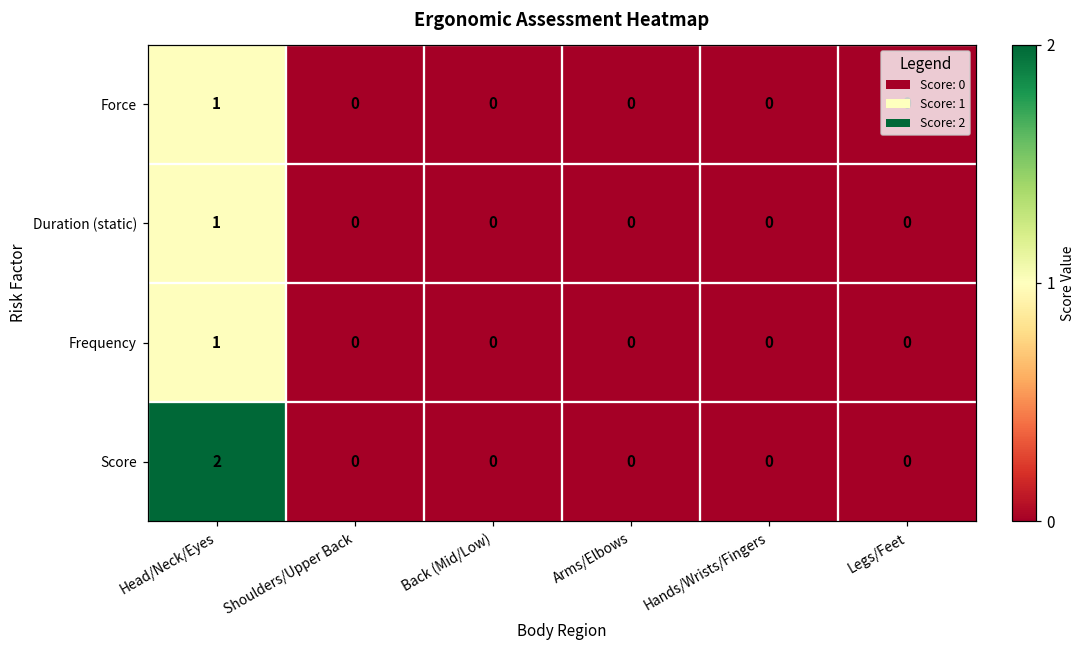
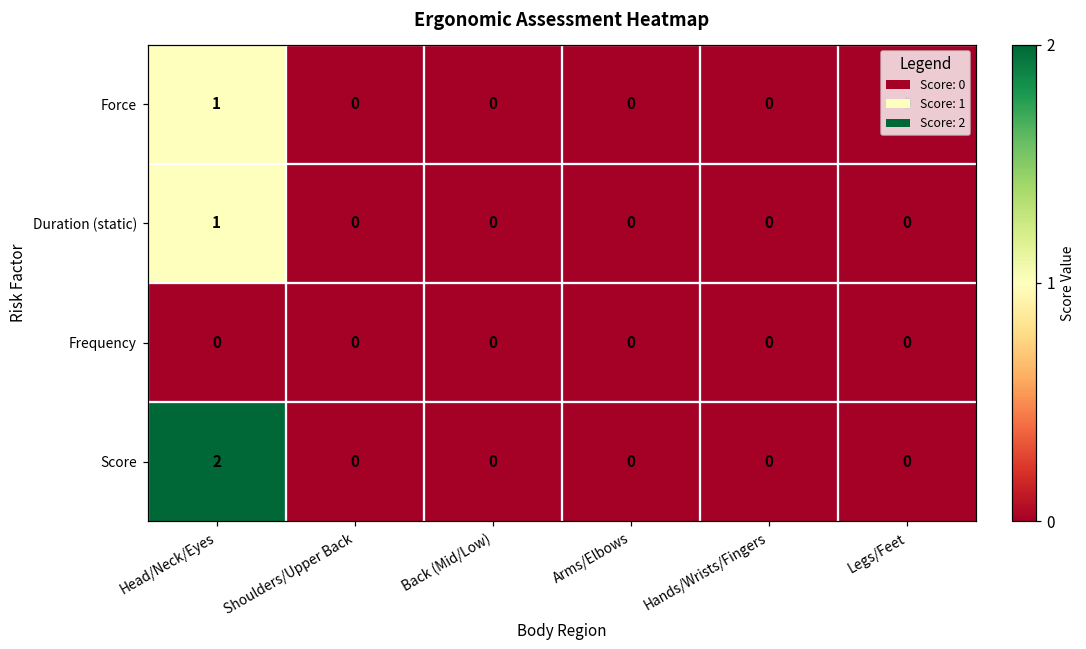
Frequency, Head/Neck/Eyes: 1 -> 0
